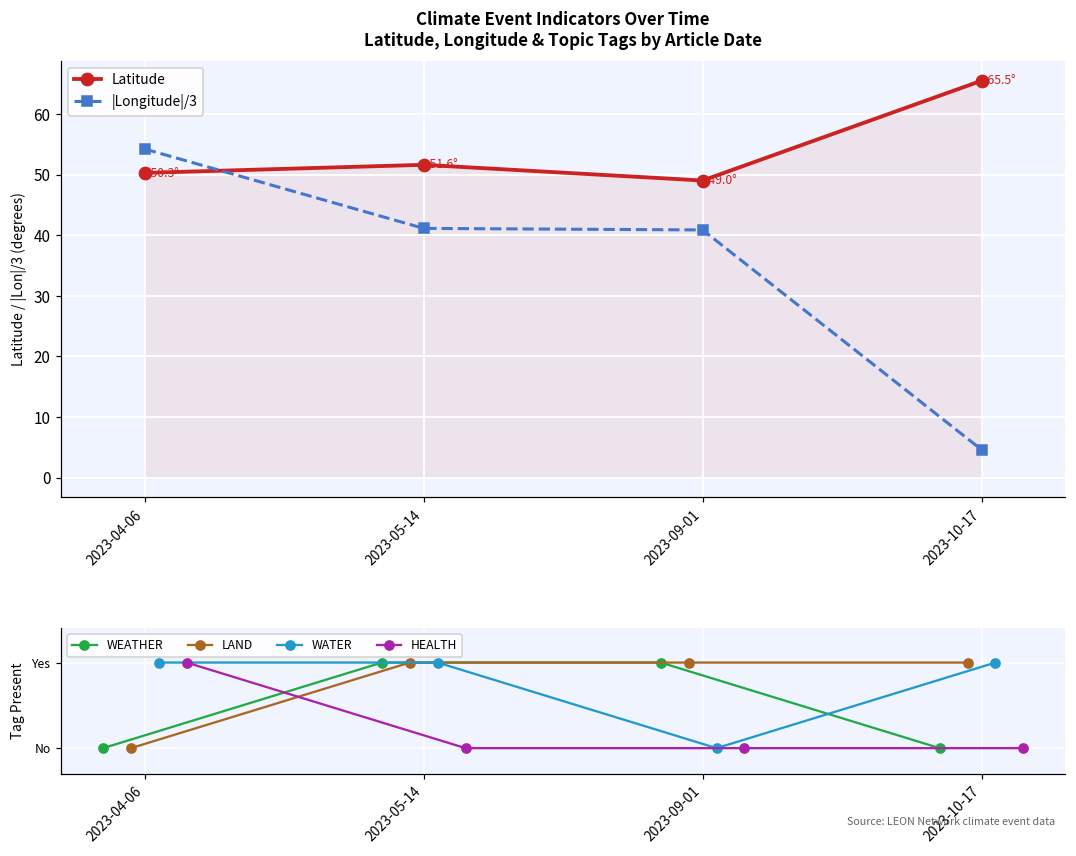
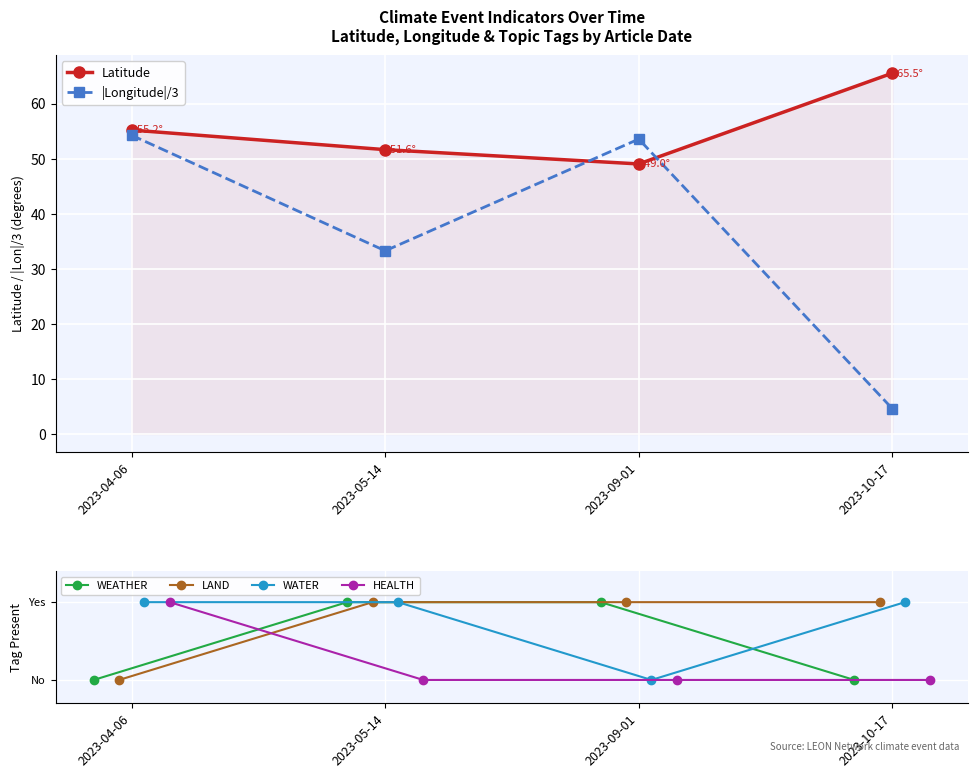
Climate Event Indicators Over Time Latitude, Longitude & Topic Tags by Article Date, Latitude, 2023-04-06: 50.3° -> 55.2°
Climate Event Indicators Over Time Latitude, Longitude & Topic Tags by Article Date, |Longitude|/3, 2023-05-14: 41 -> 33
Climate Event Indicators Over Time Latitude, Longitude & Topic Tags by Article Date, |Longitude|/3, 2023-09-01: 41 -> 54
